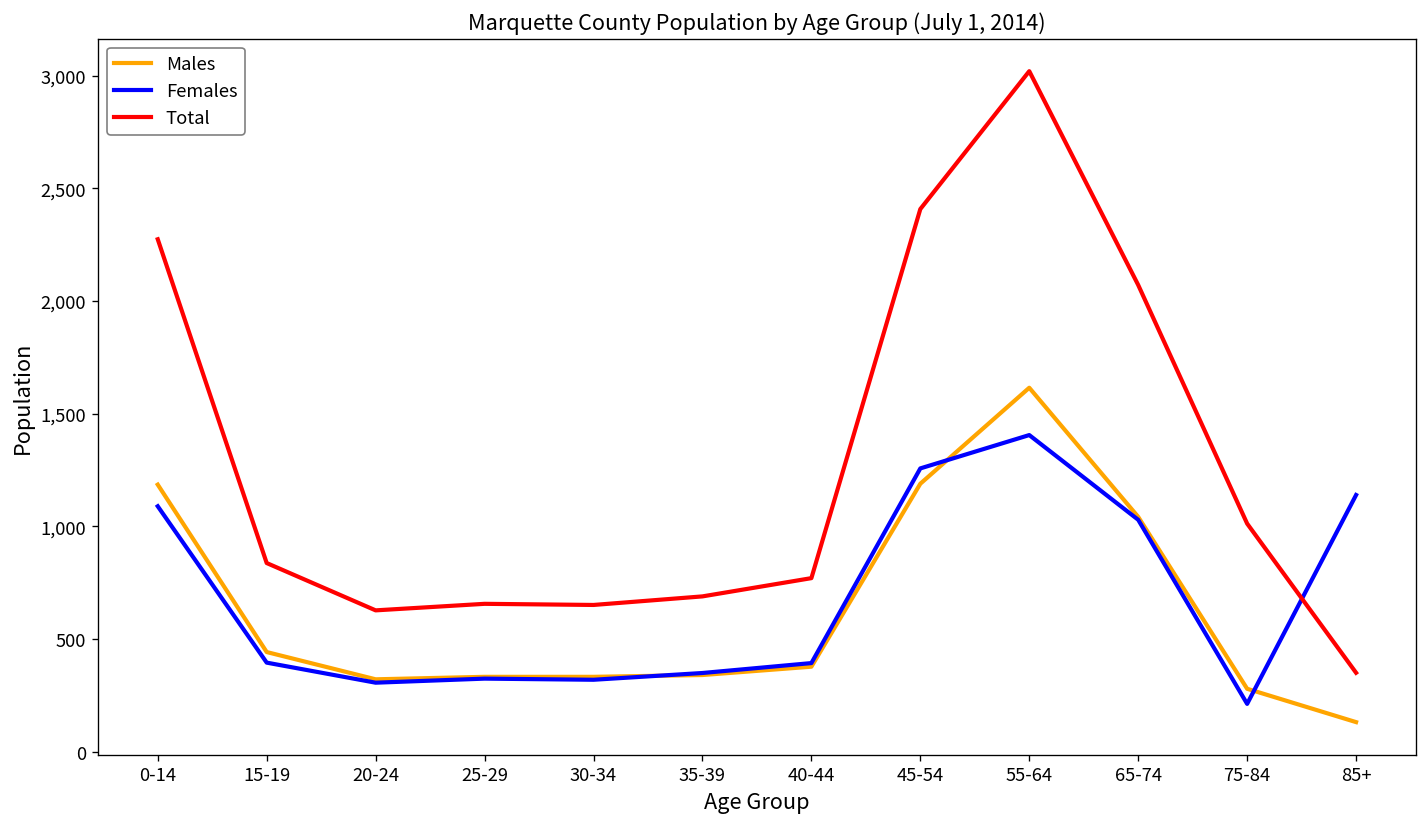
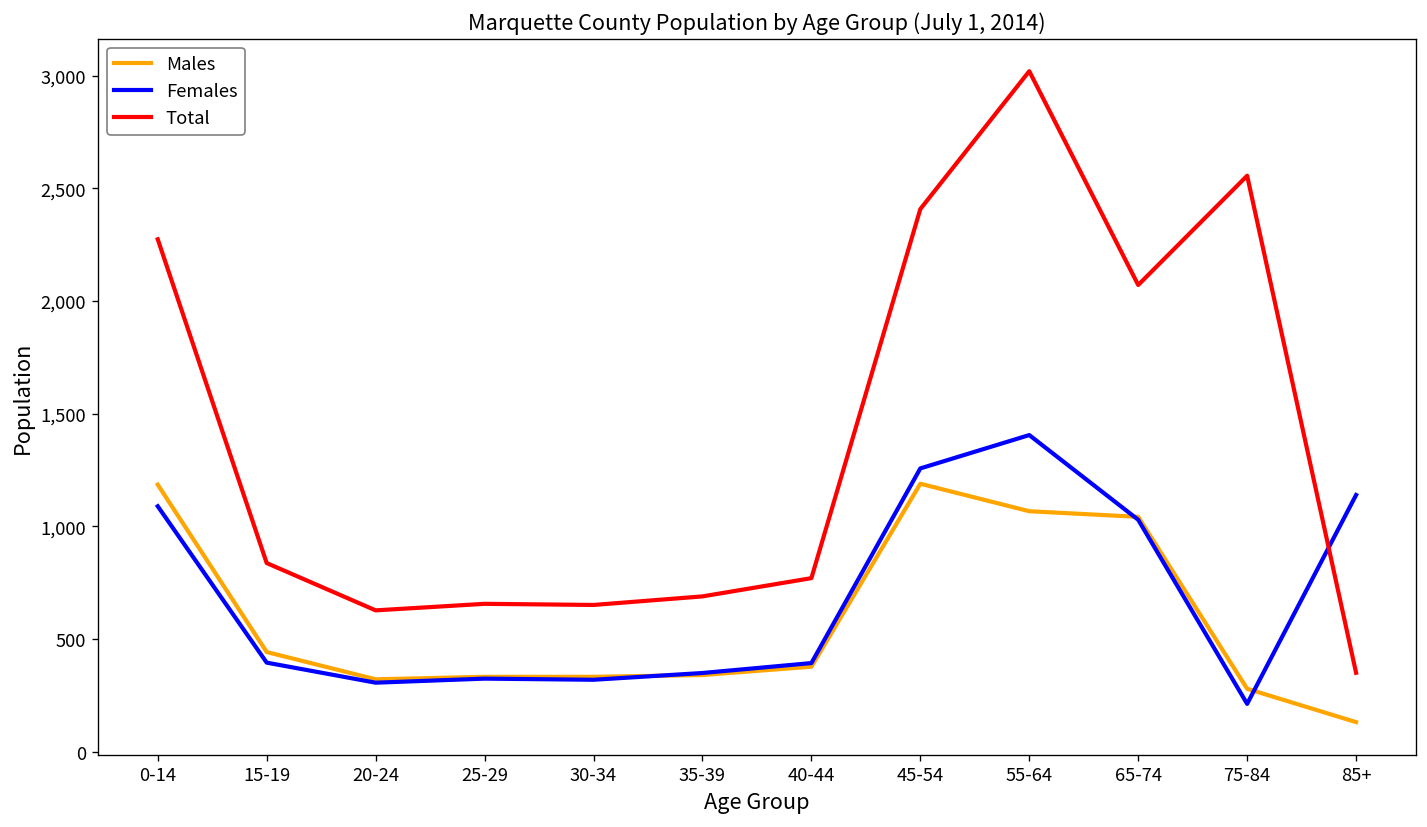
Males, 55-64: 1,620 -> 1,070
Total, 75-84: 1,010 -> 2,560
